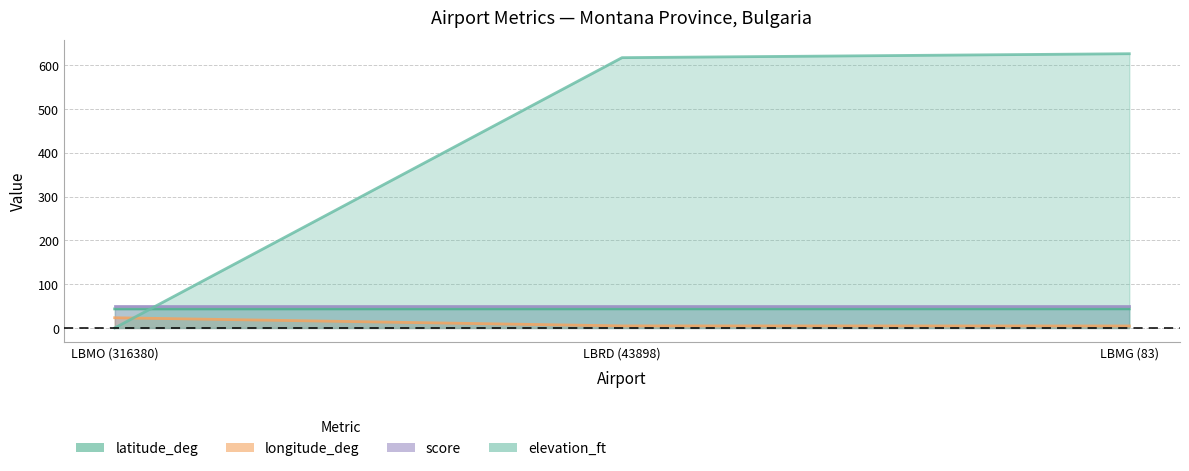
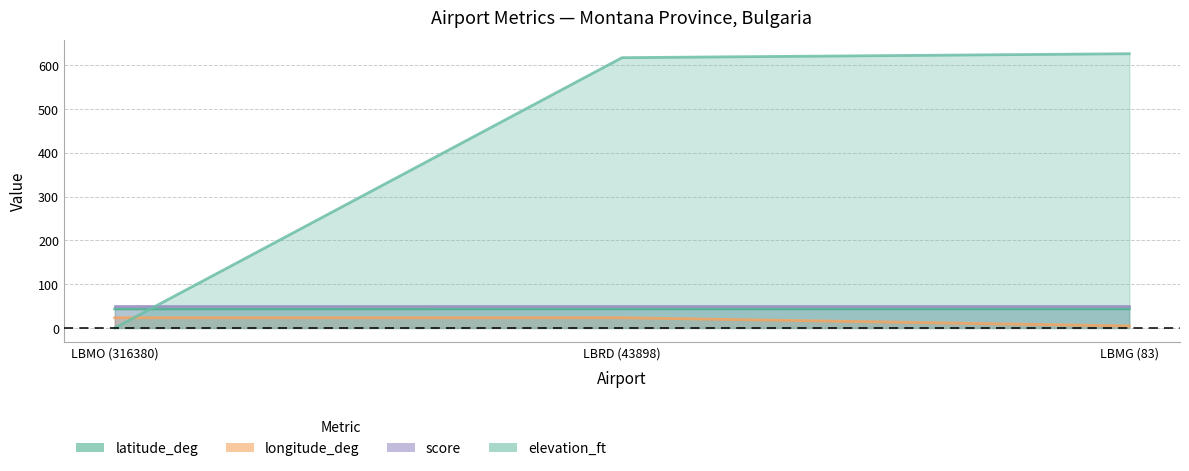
longitude_deg, LBRD (43898): 0 -> 20
